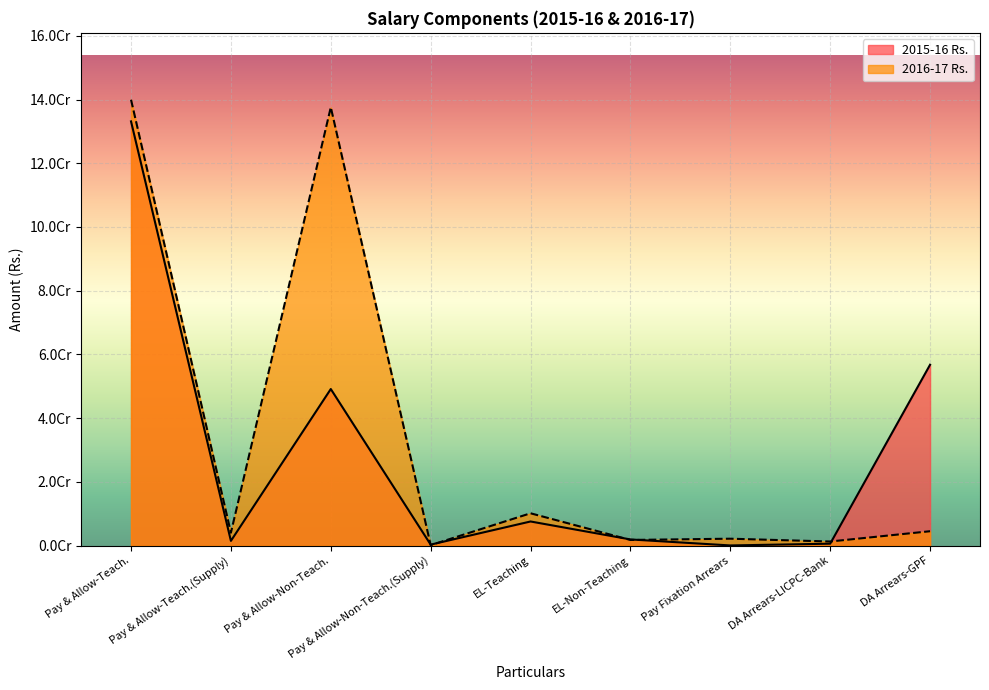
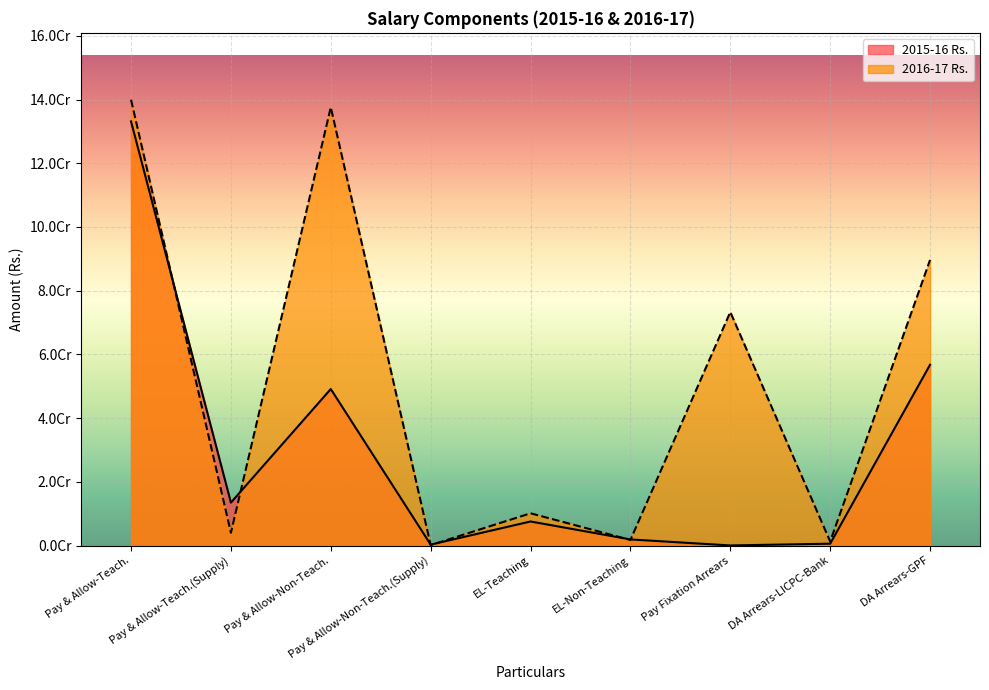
2015-16 Rs., Pay & Allow-Teach.(Supply): 0.1Cr -> 1.4Cr
2016-17 Rs., Pay Fixation Arrears: 0.2Cr -> 7.3Cr
2016-17 Rs., DA Arrears-GPF: 0.5Cr -> 9.0Cr
